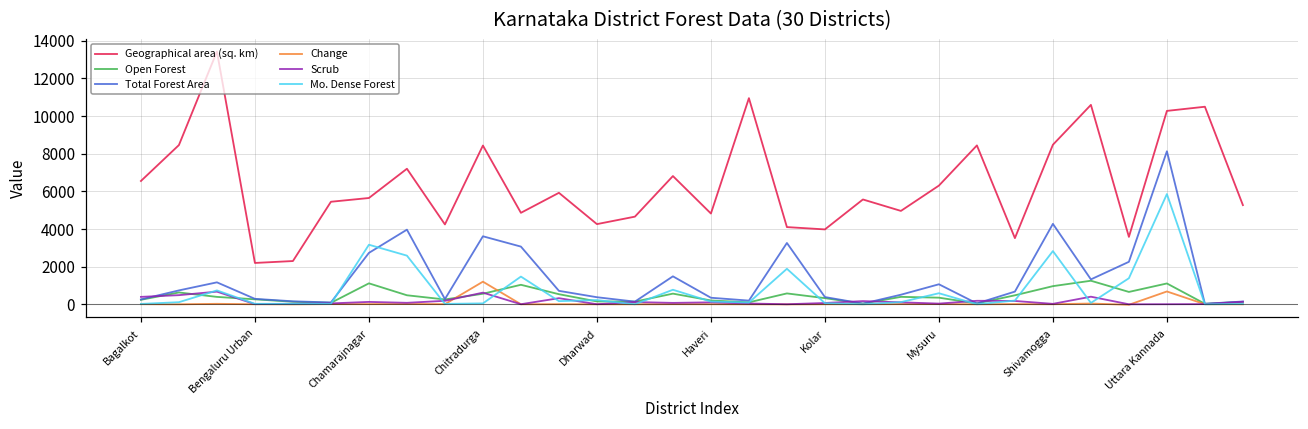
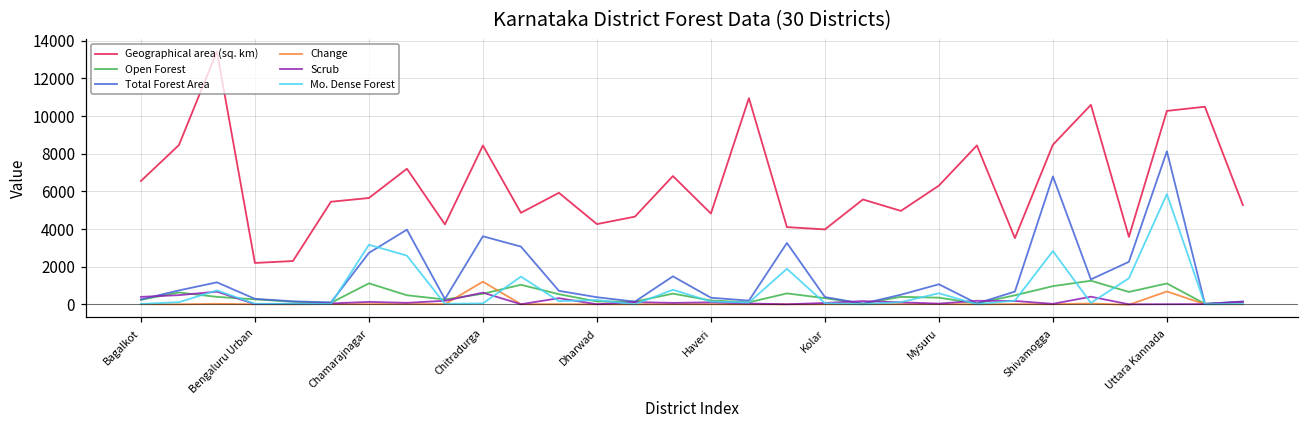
Total Forest Area, Shivamogga: 4300 -> 6800
